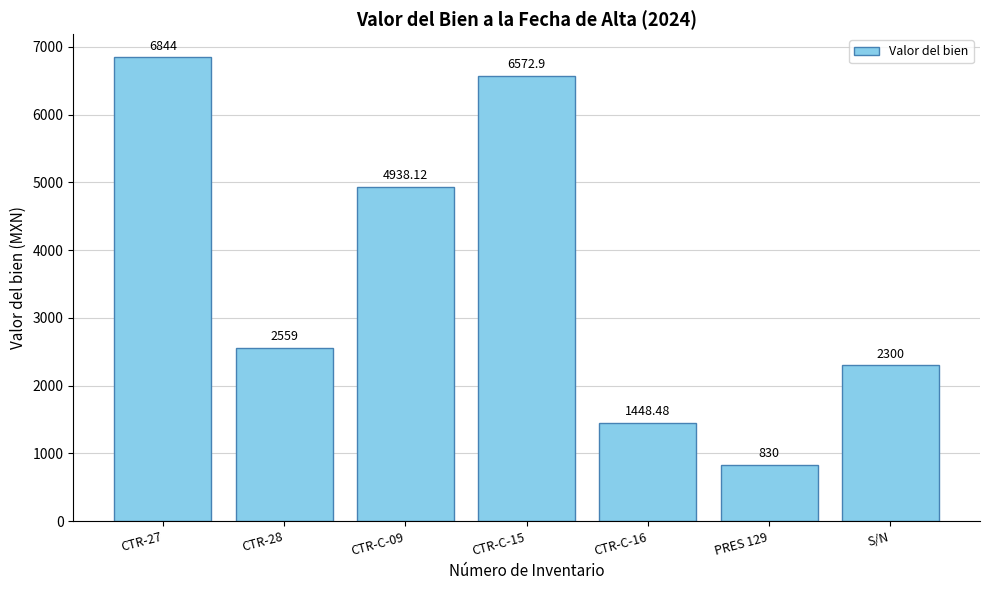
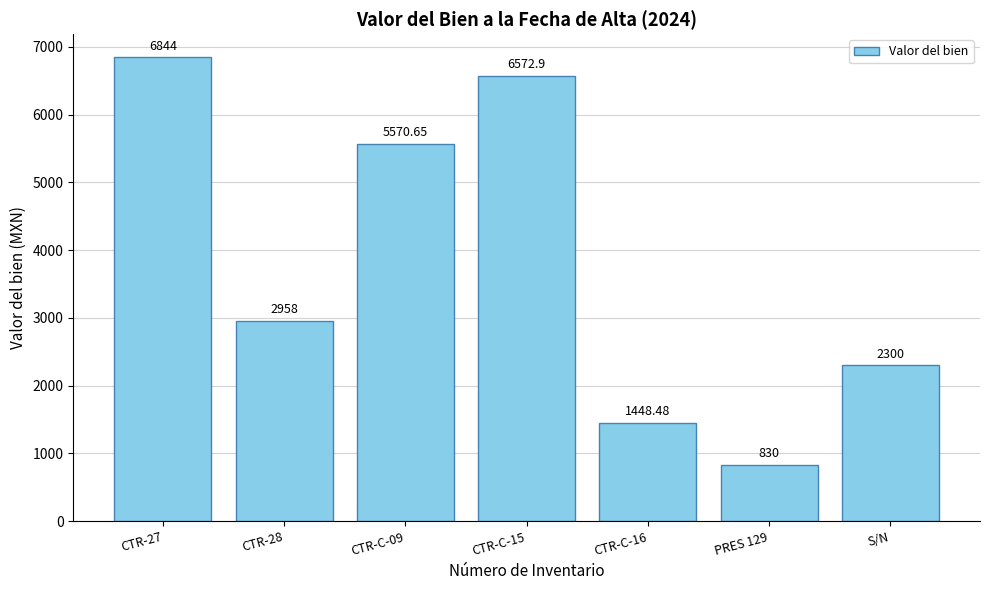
CTR-28: 2559 -> 2958
CTR-C-09: 4938.12 -> 5570.65
